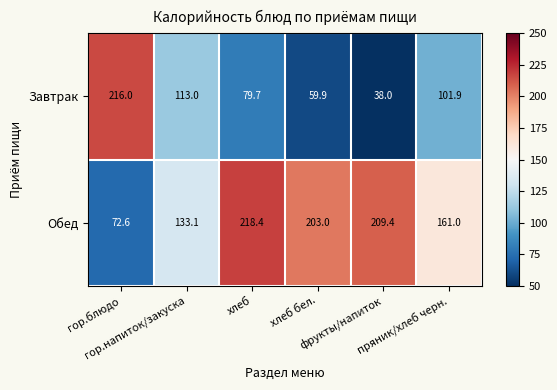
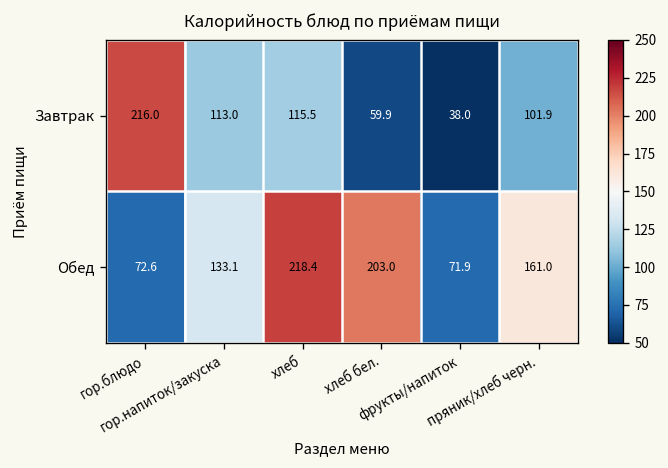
Завтрак, хлеб: 79.7 -> 115.5
Обед, фрукты/напиток: 209.4 -> 71.9
